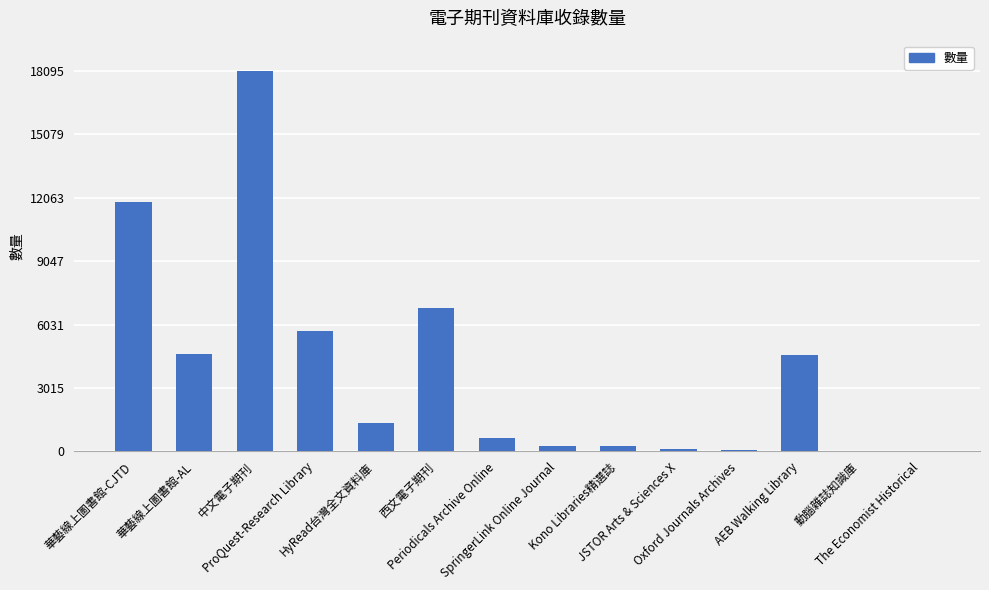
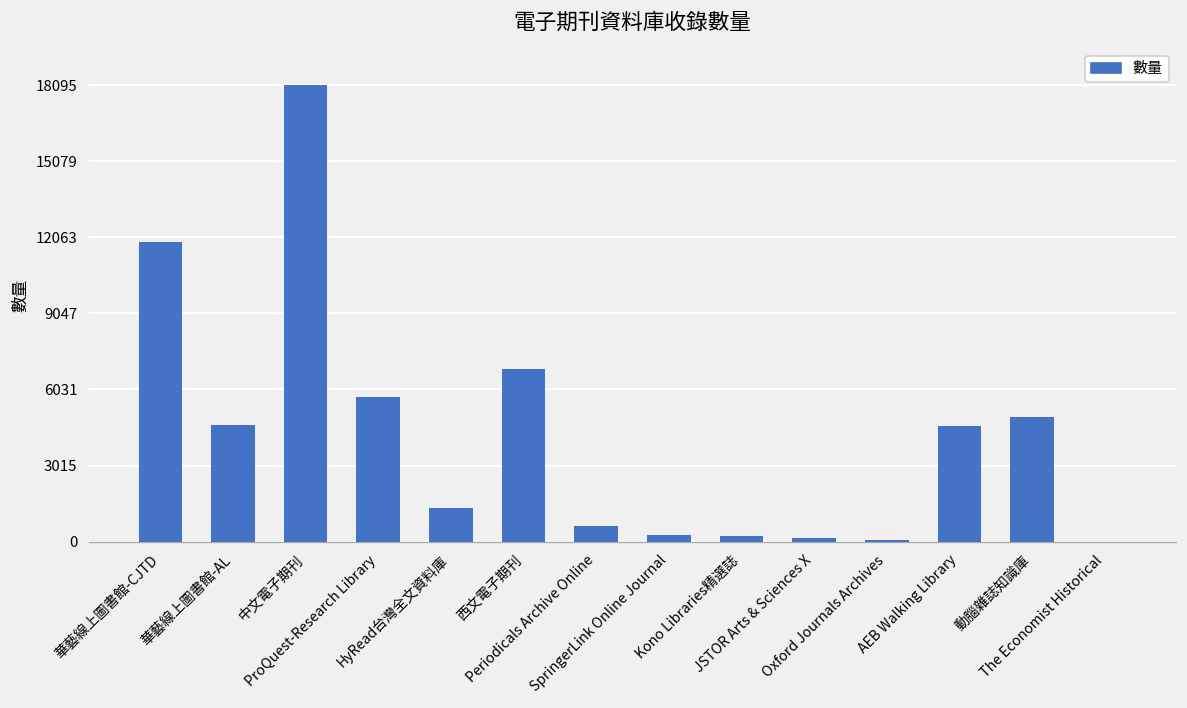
動腦雜誌知識庫: 0 -> 4900
